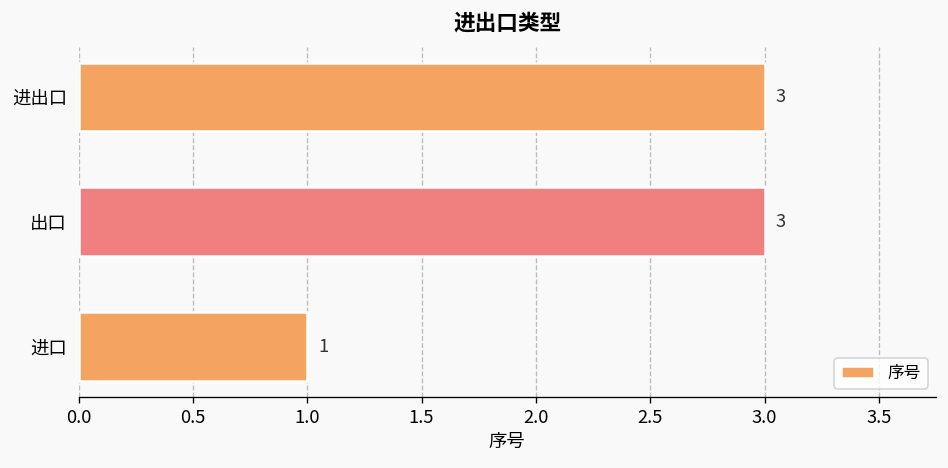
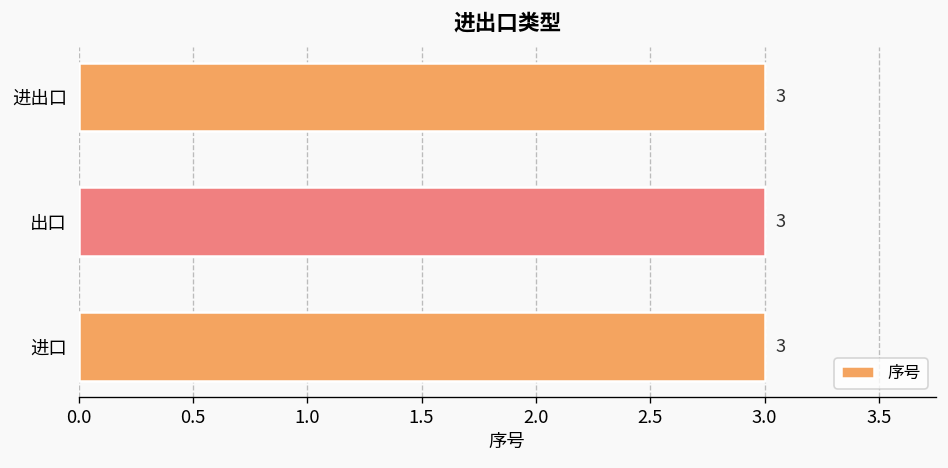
进口: 1 -> 3
